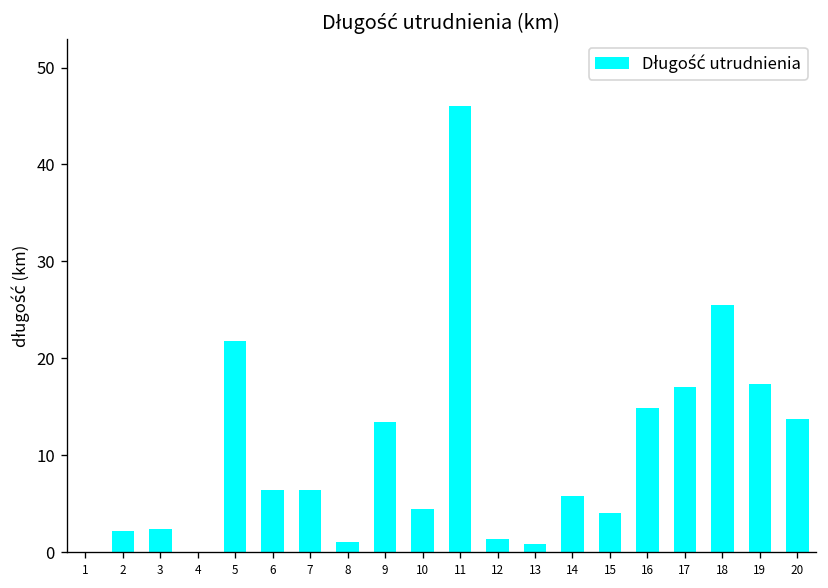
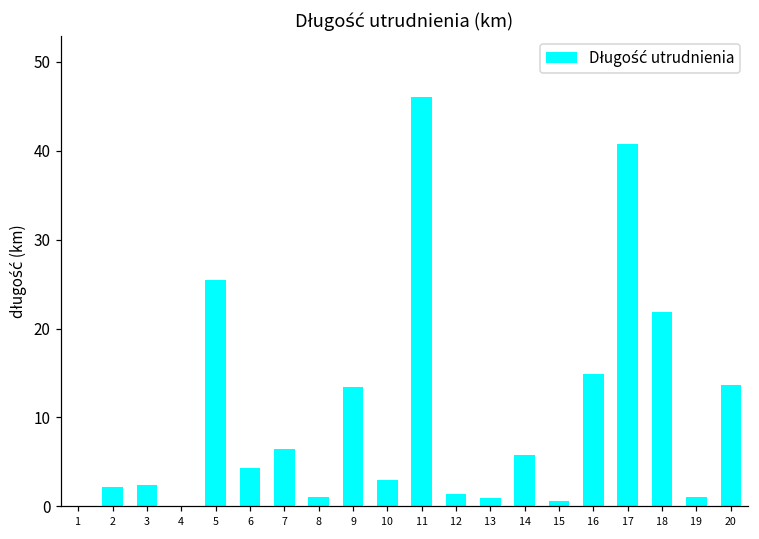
5: 22 -> 25
6: 6 -> 4
10: 4 -> 3
15: 4 -> 1
17: 17 -> 41
18: 26 -> 22
19: 17 -> 1
